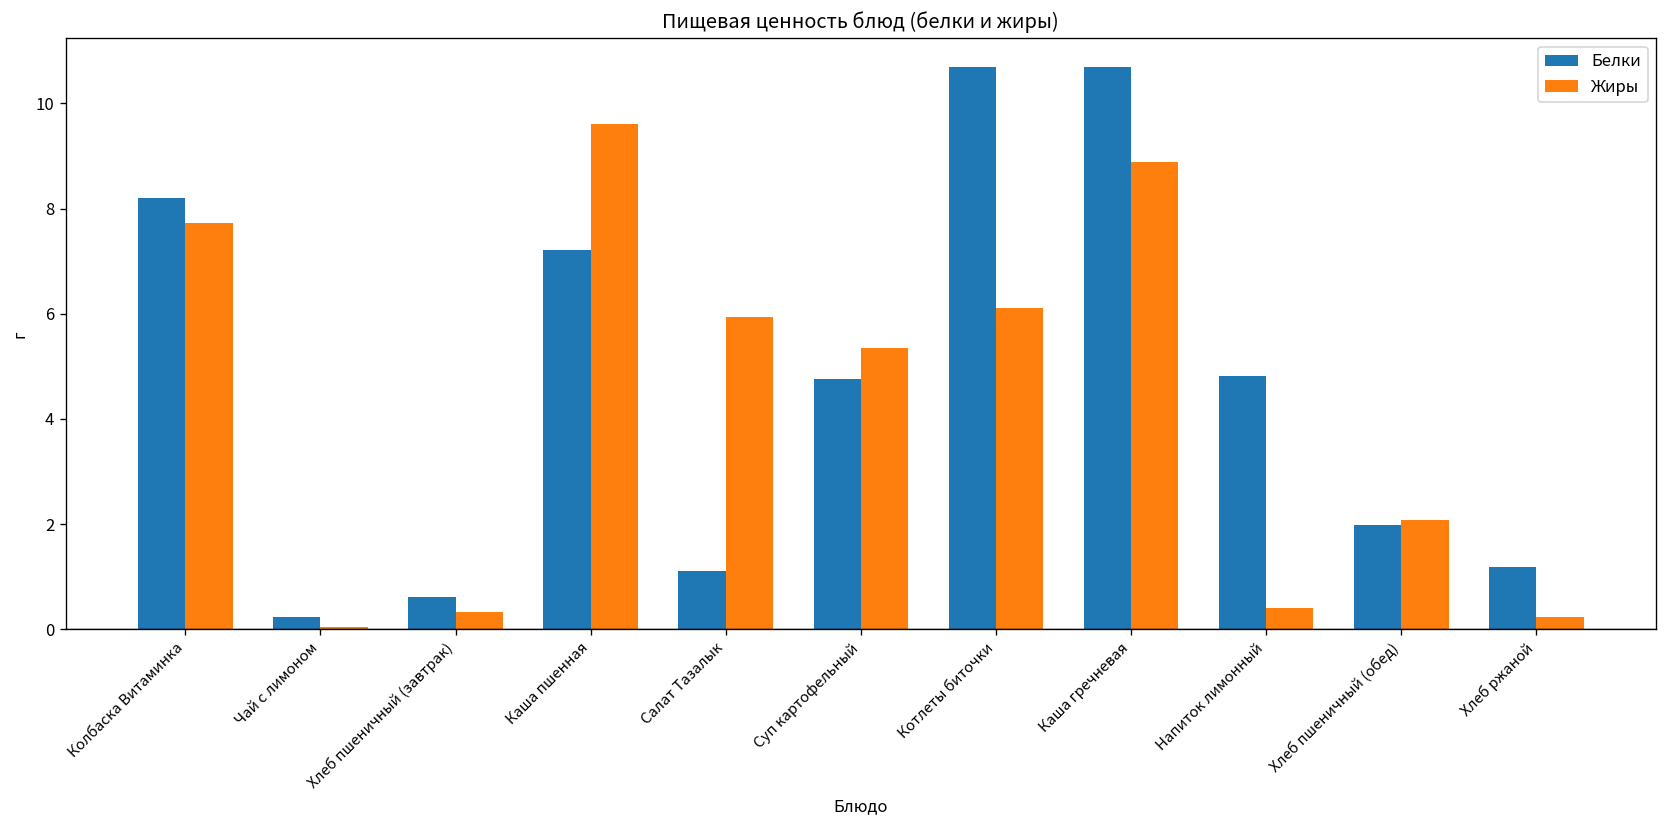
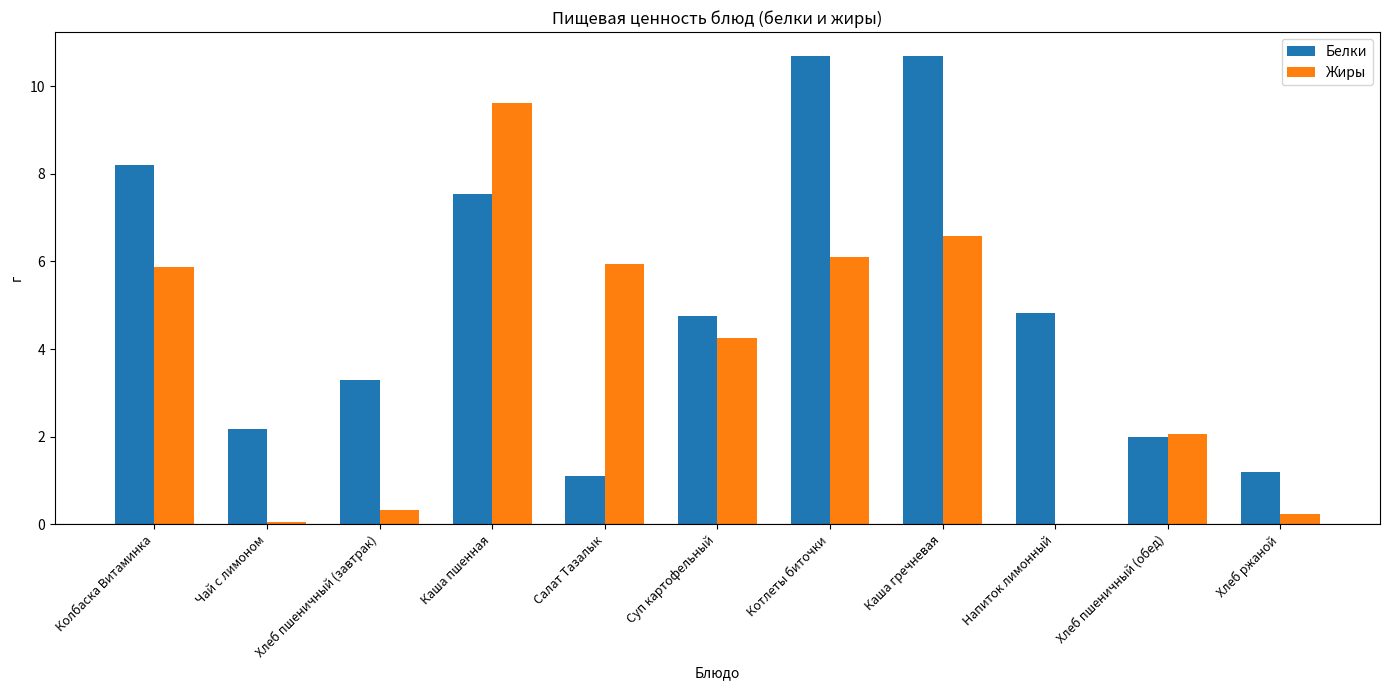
Жиры, Колбаска Витаминка: 7.7 -> 5.9
Белки, Чай с лимоном: 0.2 -> 2.2
Белки, Хлеб пшеничный (завтрак): 0.6 -> 3.3
Белки, Каша пшенная: 7.2 -> 7.6
Жиры, Суп картофельный: 5.4 -> 4.3
Жиры, Каша гречневая: 8.9 -> 6.6
Жиры, Напиток лимонный: 0.4 -> 0.0
